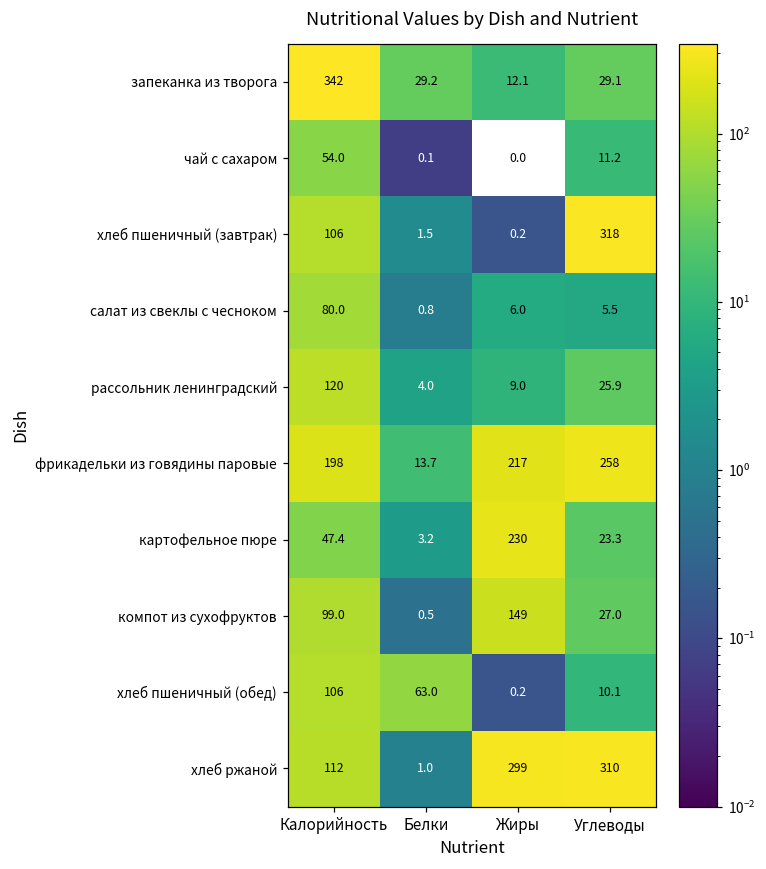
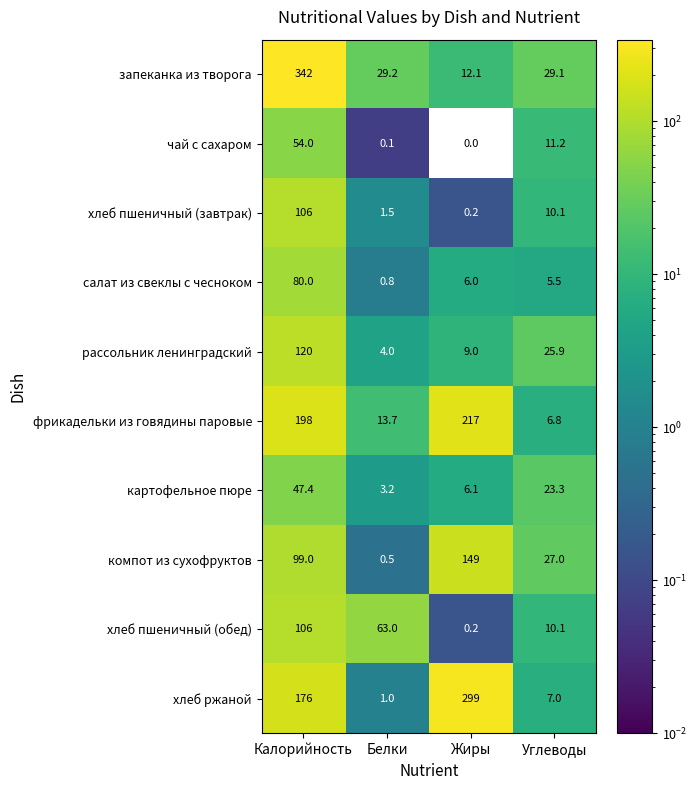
хлеб пшеничный (завтрак), Углеводы: 318 -> 10.1
фрикадельки из говядины паровые, Углеводы: 258 -> 6.8
картофельное пюре, Жиры: 230 -> 6.1
хлеб ржаной, Калорийность: 112 -> 176
хлеб ржаной, Углеводы: 310 -> 7.0
